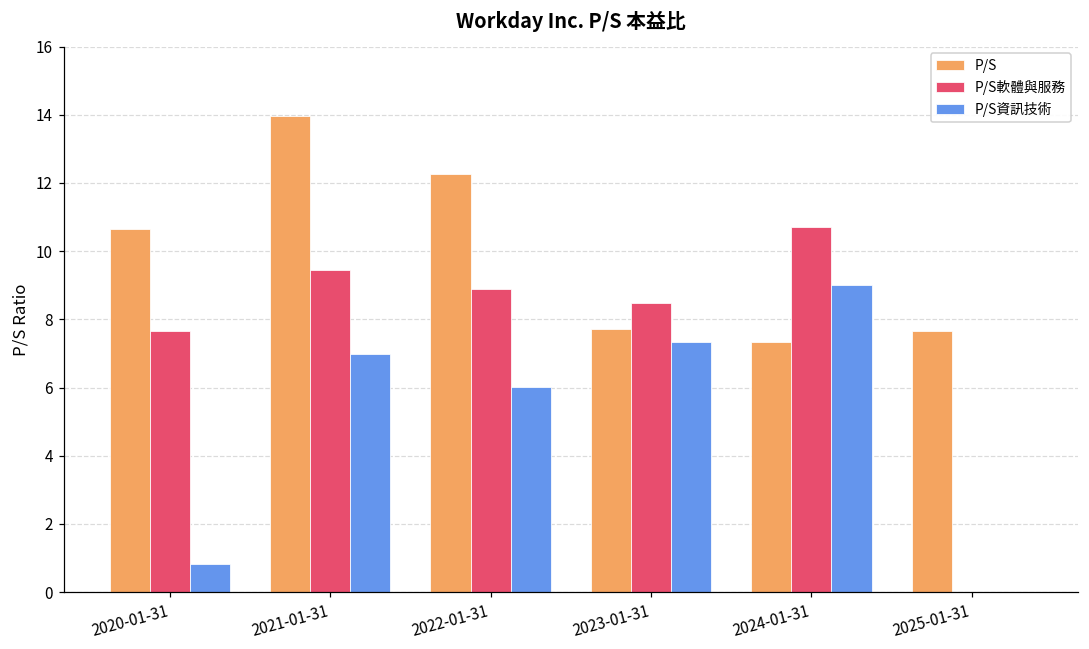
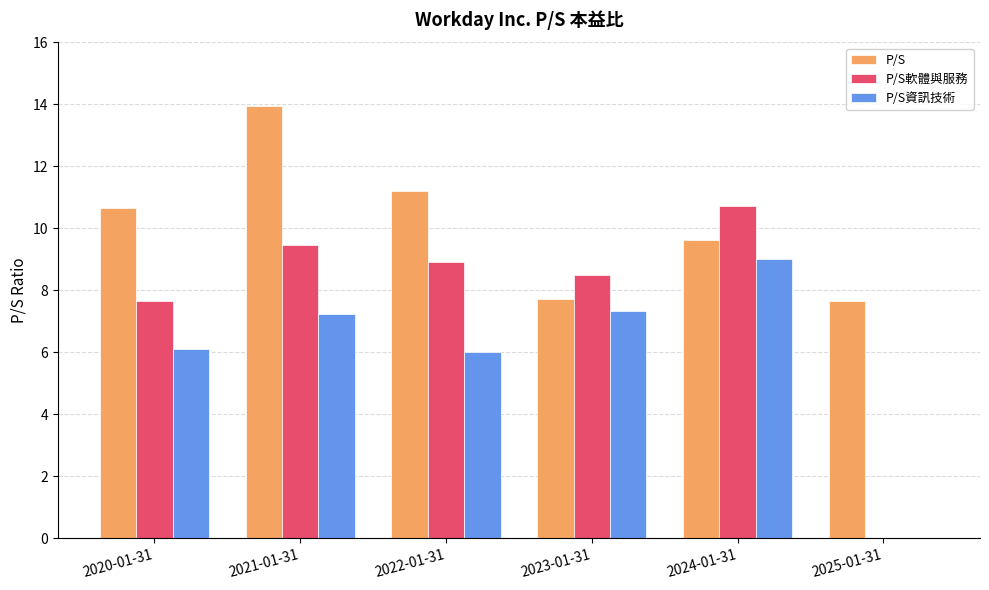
P/S資訊技術, 2020-01-31: 0.8 -> 6.1
P/S資訊技術, 2021-01-31: 7.0 -> 7.2
P/S, 2022-01-31: 12.3 -> 11.2
P/S, 2024-01-31: 7.3 -> 9.6
